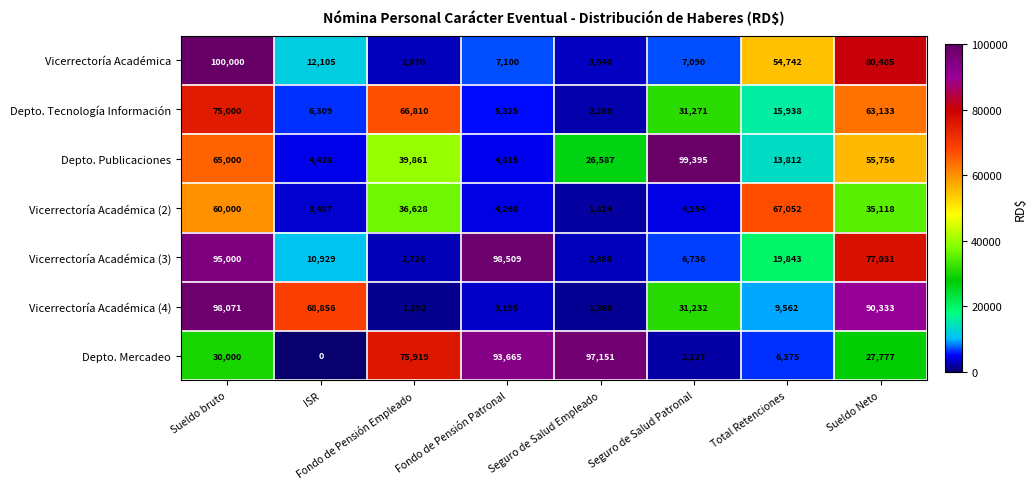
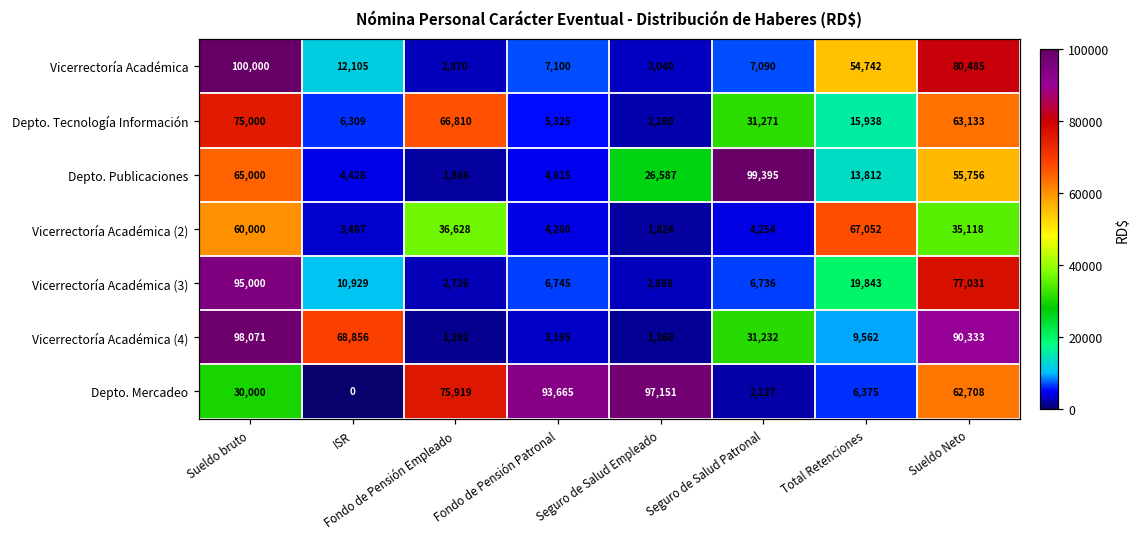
Depto. Publicaciones, Fondo de Pensión Empleado: 39,861 -> 1,866
Vicerrectoría Académica (3), Fondo de Pensión Patronal: 98,509 -> 6,745
Depto. Mercadeo, Sueldo Neto: 27,777 -> 62,708
